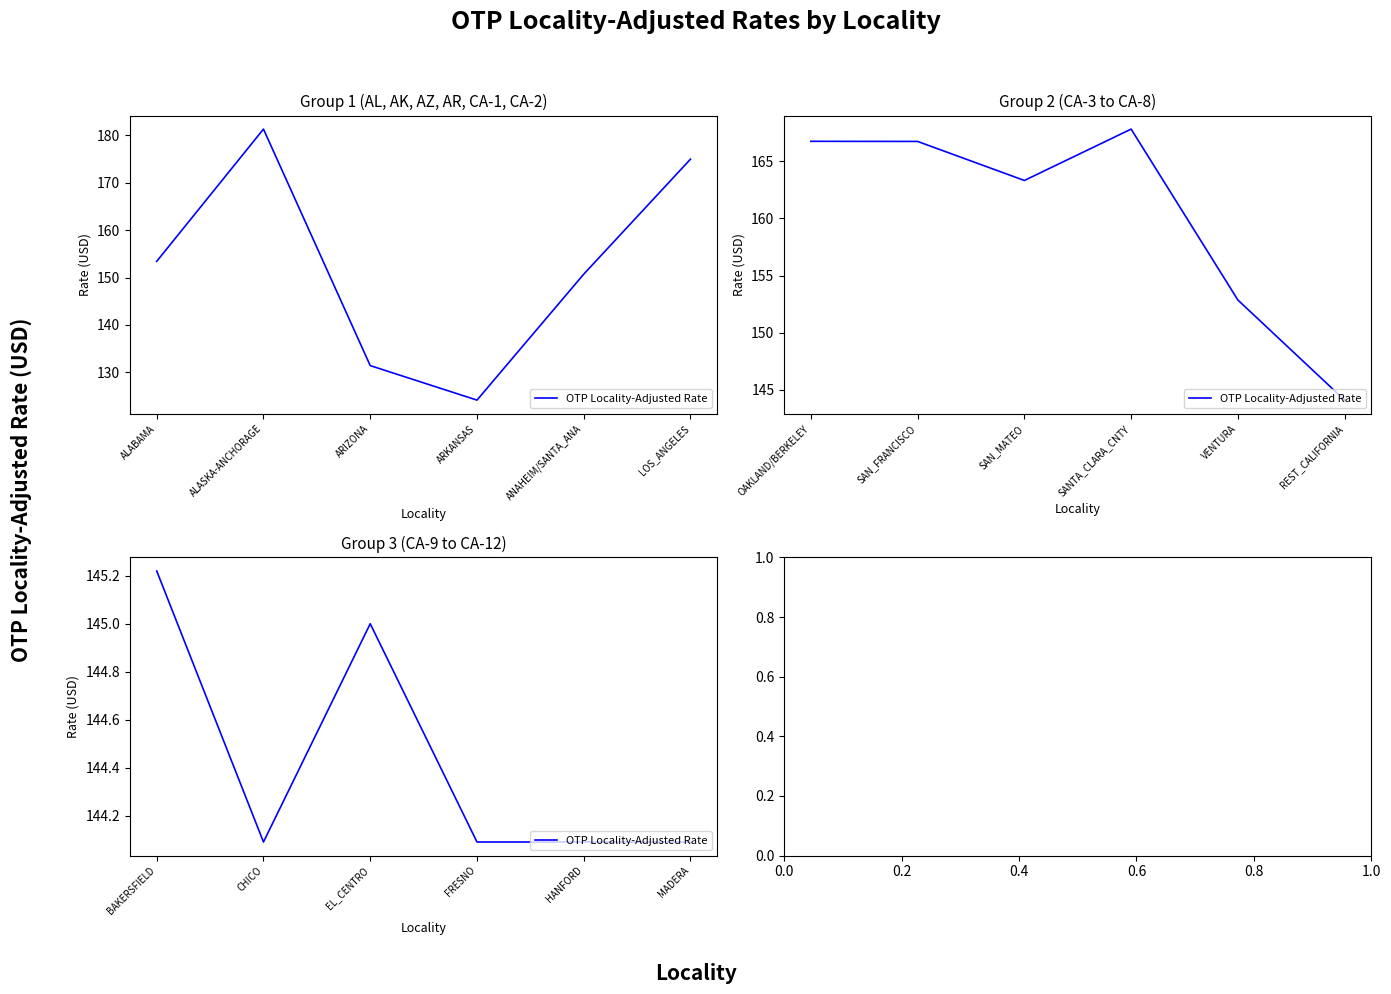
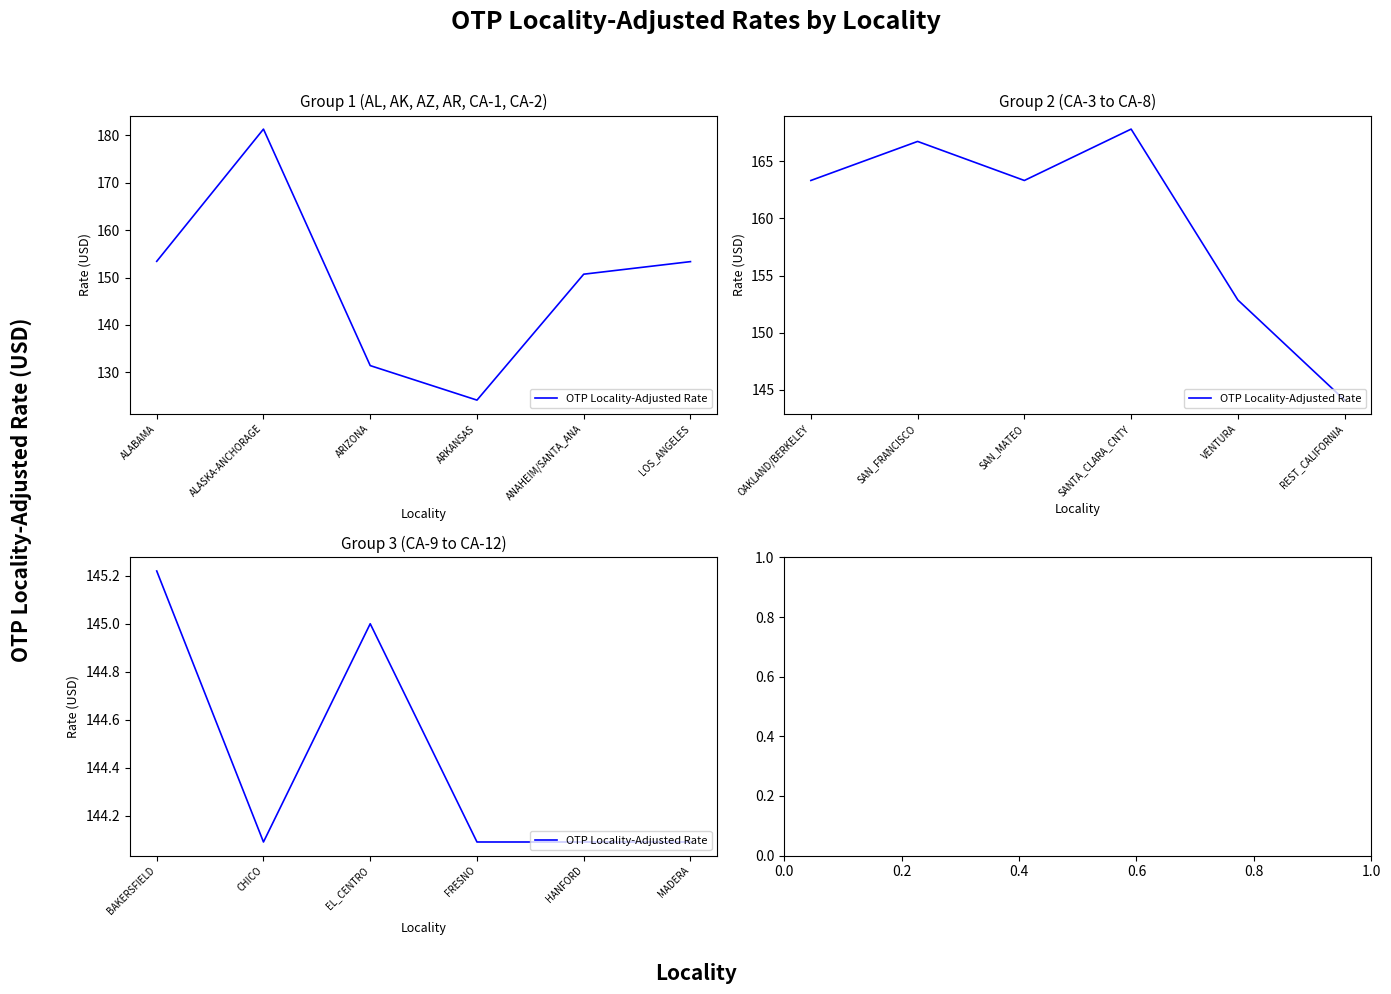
Group 1 (AL, AK, AZ, AR, CA-1, CA-2), LOS_ANGELES: 175 -> 153
Group 2 (CA-3 to CA-8), OAKLAND/BERKELEY: 166.8 -> 163.3
